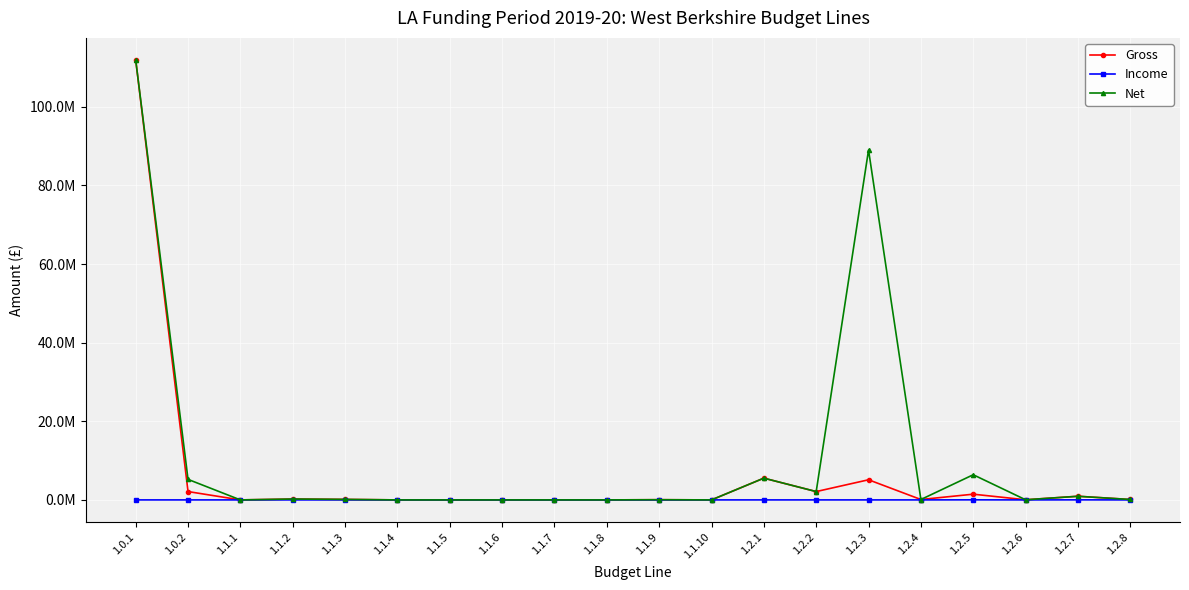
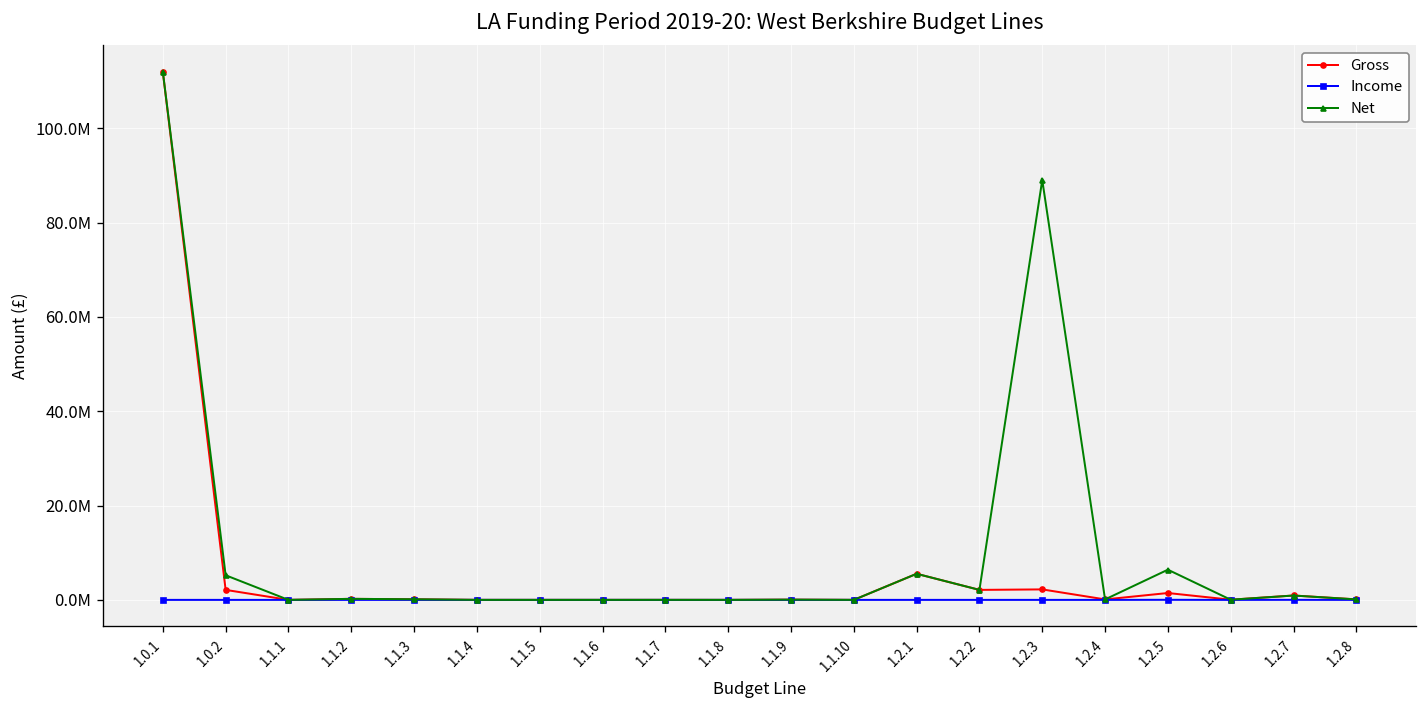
Gross, 1.2.3: 5000000 -> 2000000
